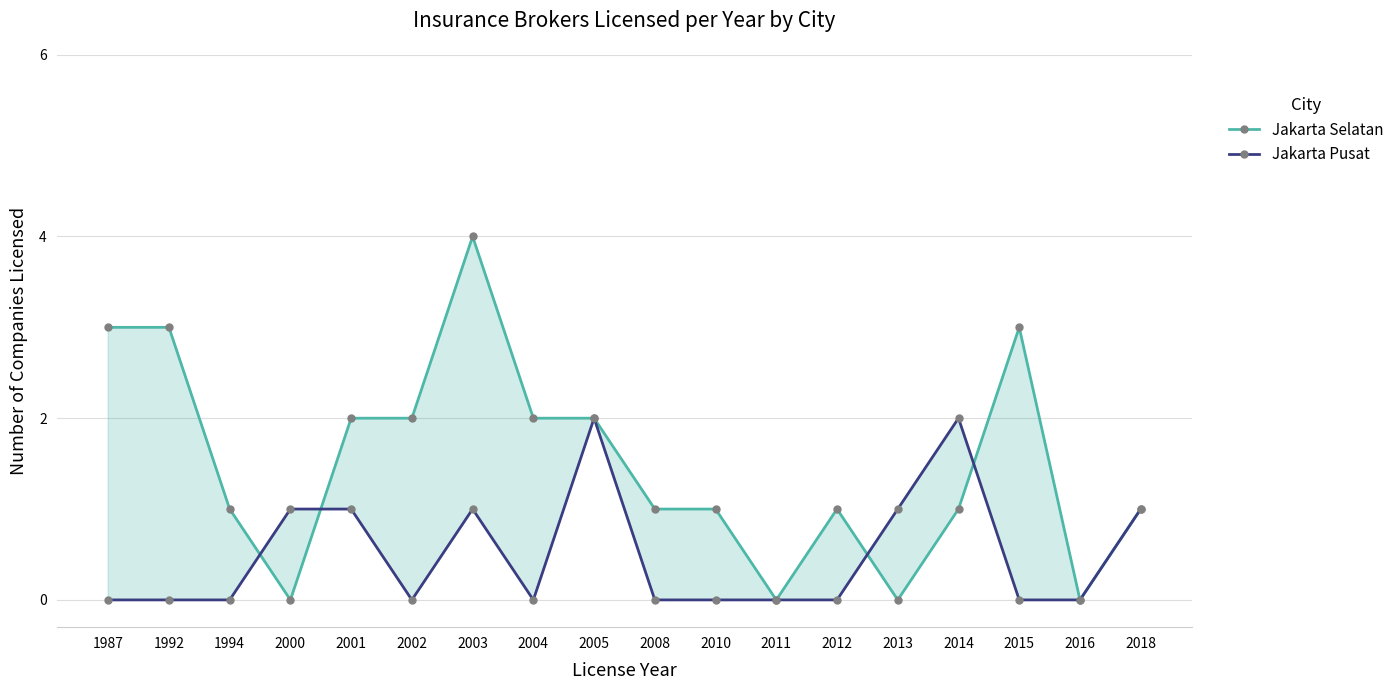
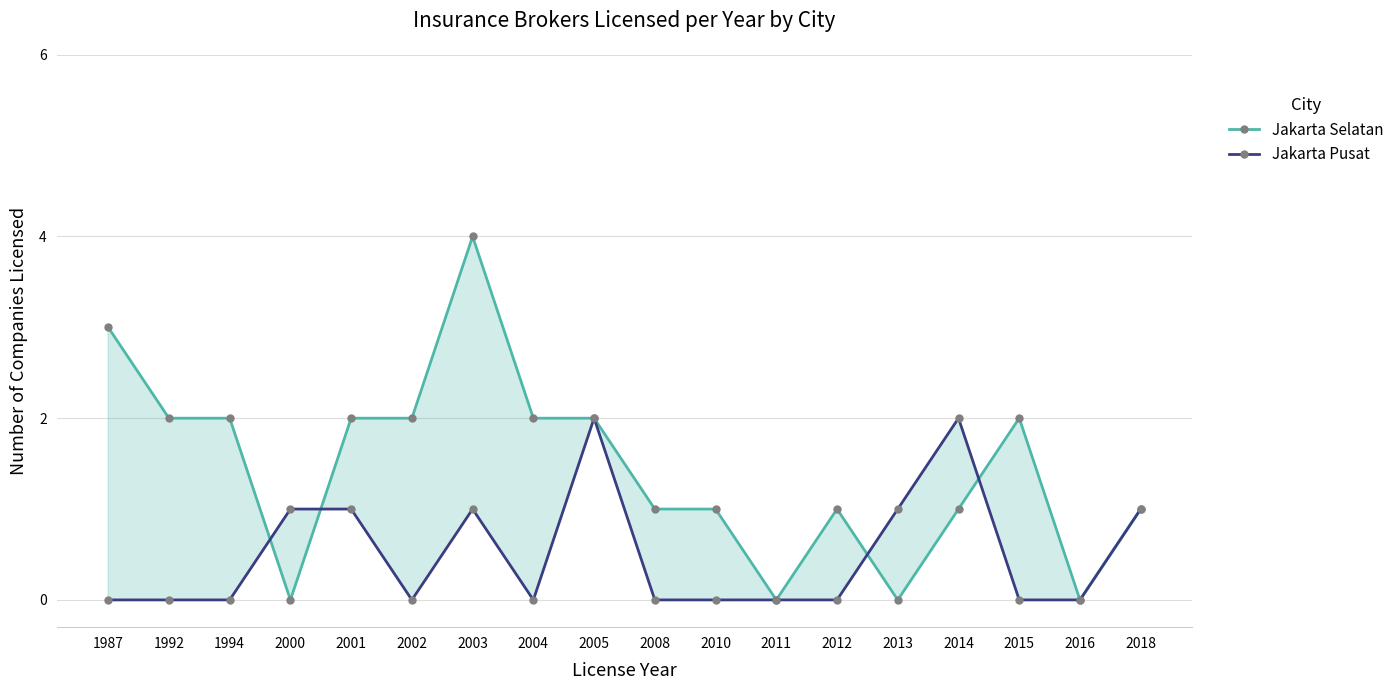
Jakarta Selatan, 1992: 3 -> 2
Jakarta Selatan, 1994: 1 -> 2
Jakarta Selatan, 2015: 3 -> 2
